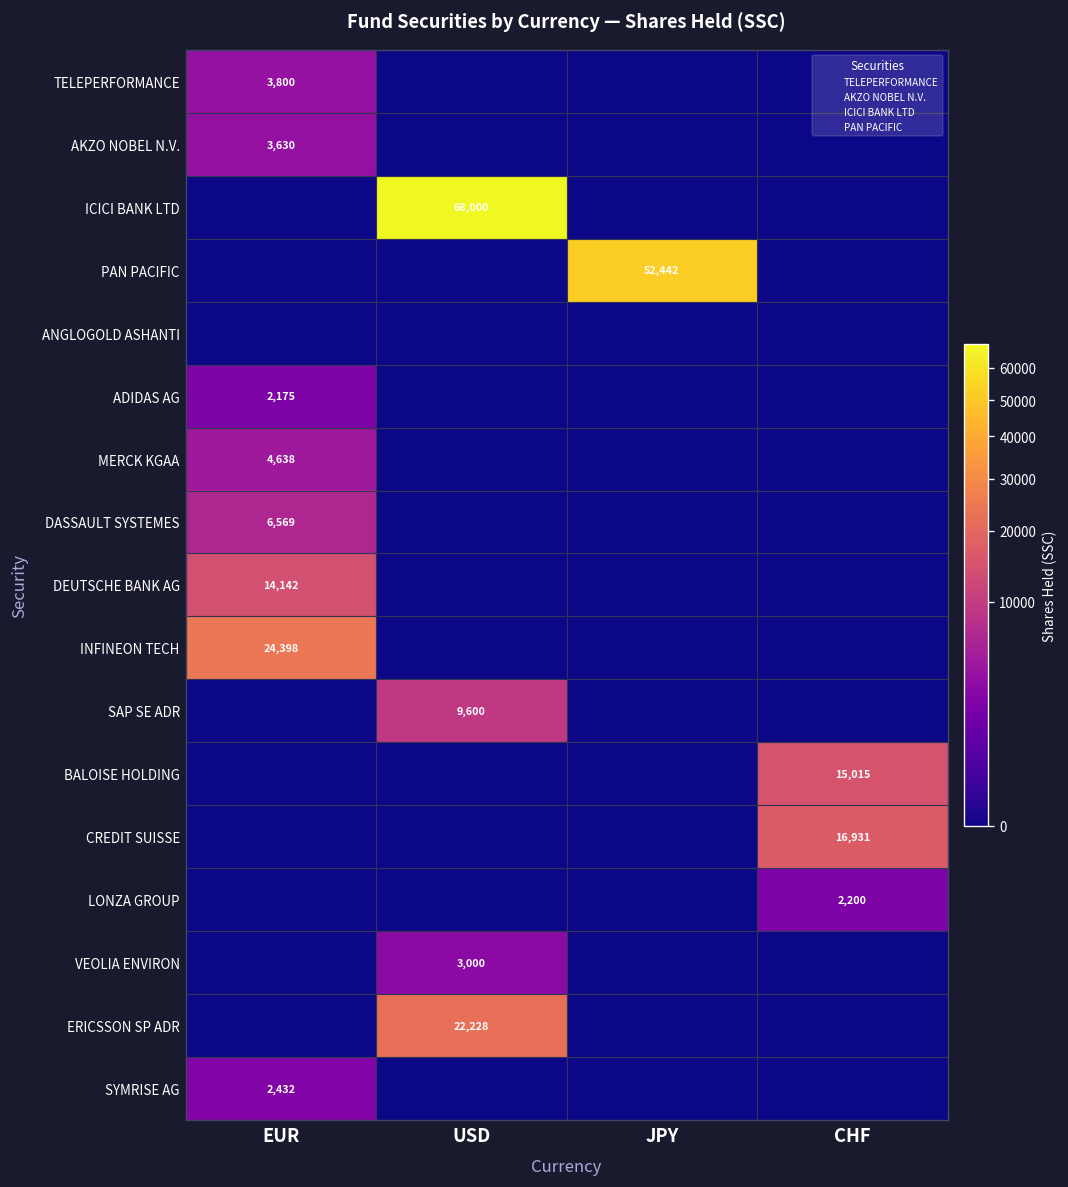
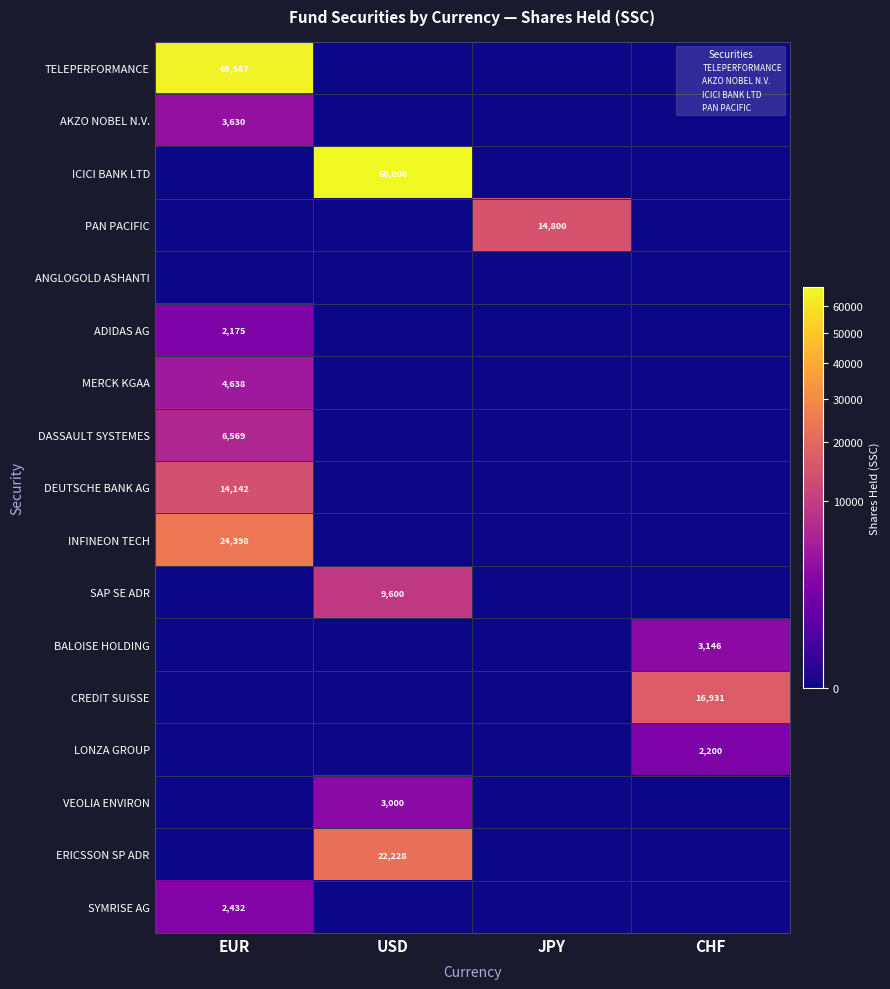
TELEPERFORMANCE, EUR: 3,800 -> 65,567
PAN PACIFIC, JPY: 52,442 -> 14,800
BALOISE HOLDING, CHF: 15,015 -> 3,146
